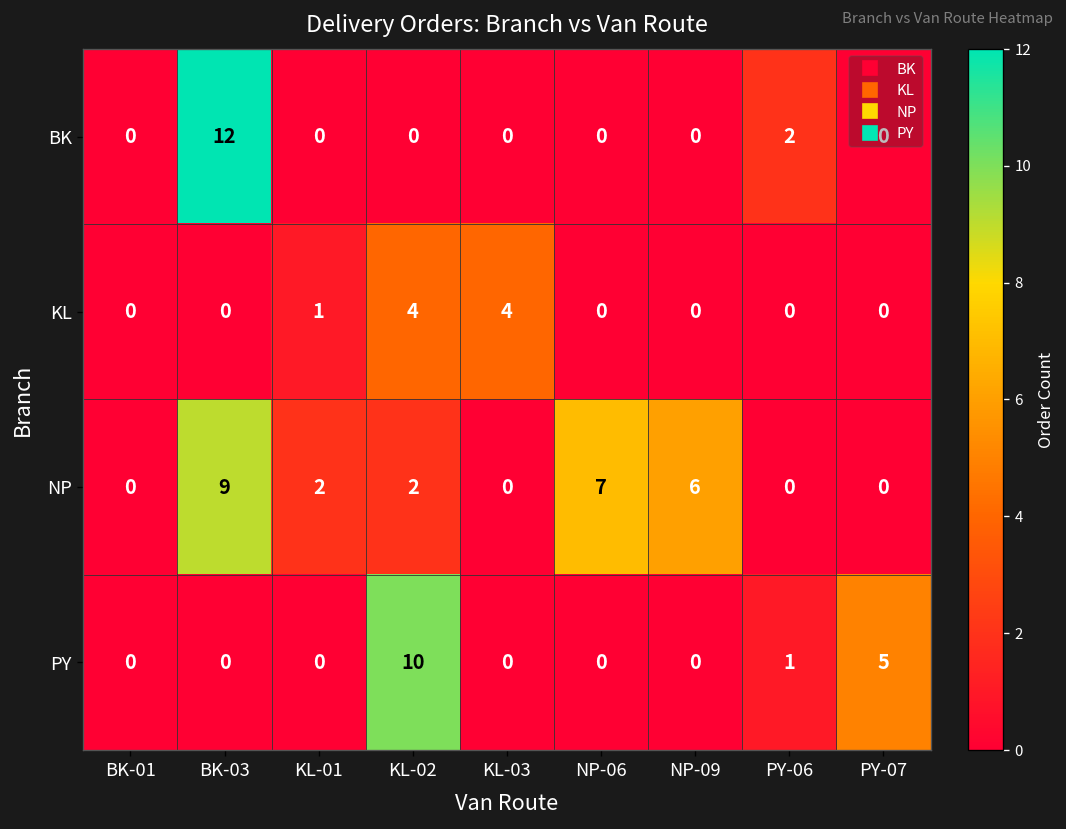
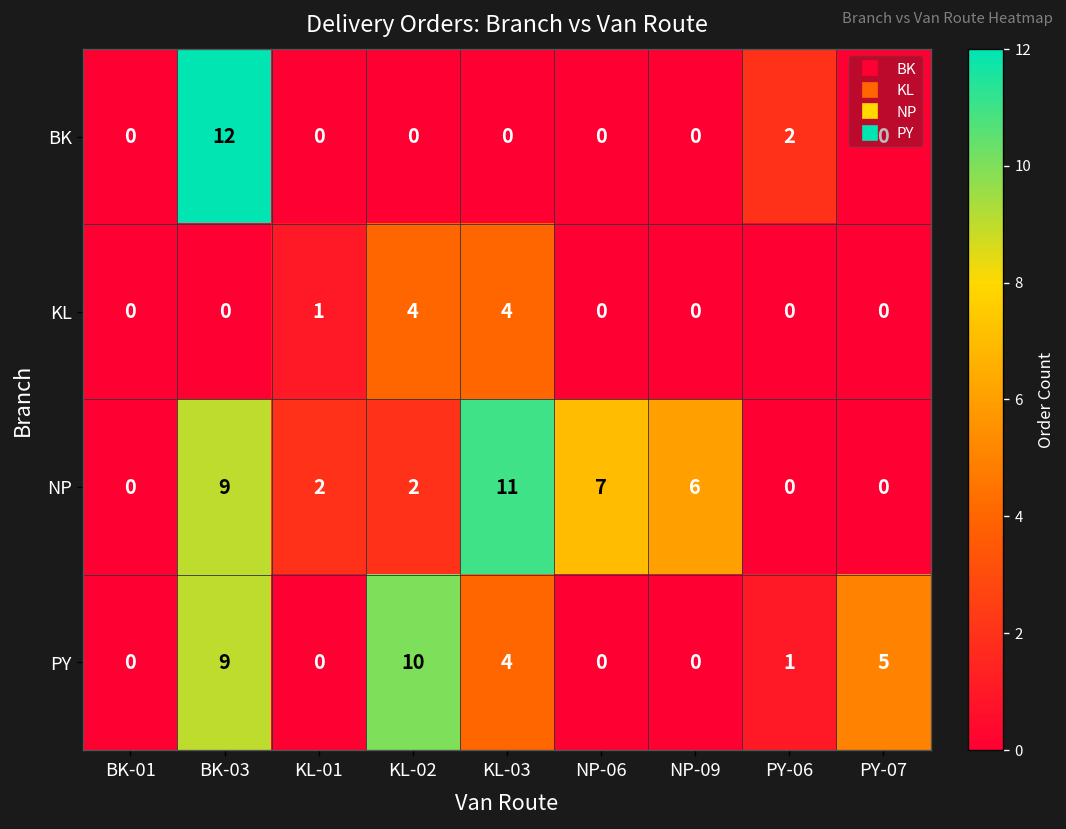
NP, KL-03: 0 -> 11
PY, BK-03: 0 -> 9
PY, KL-03: 0 -> 4
